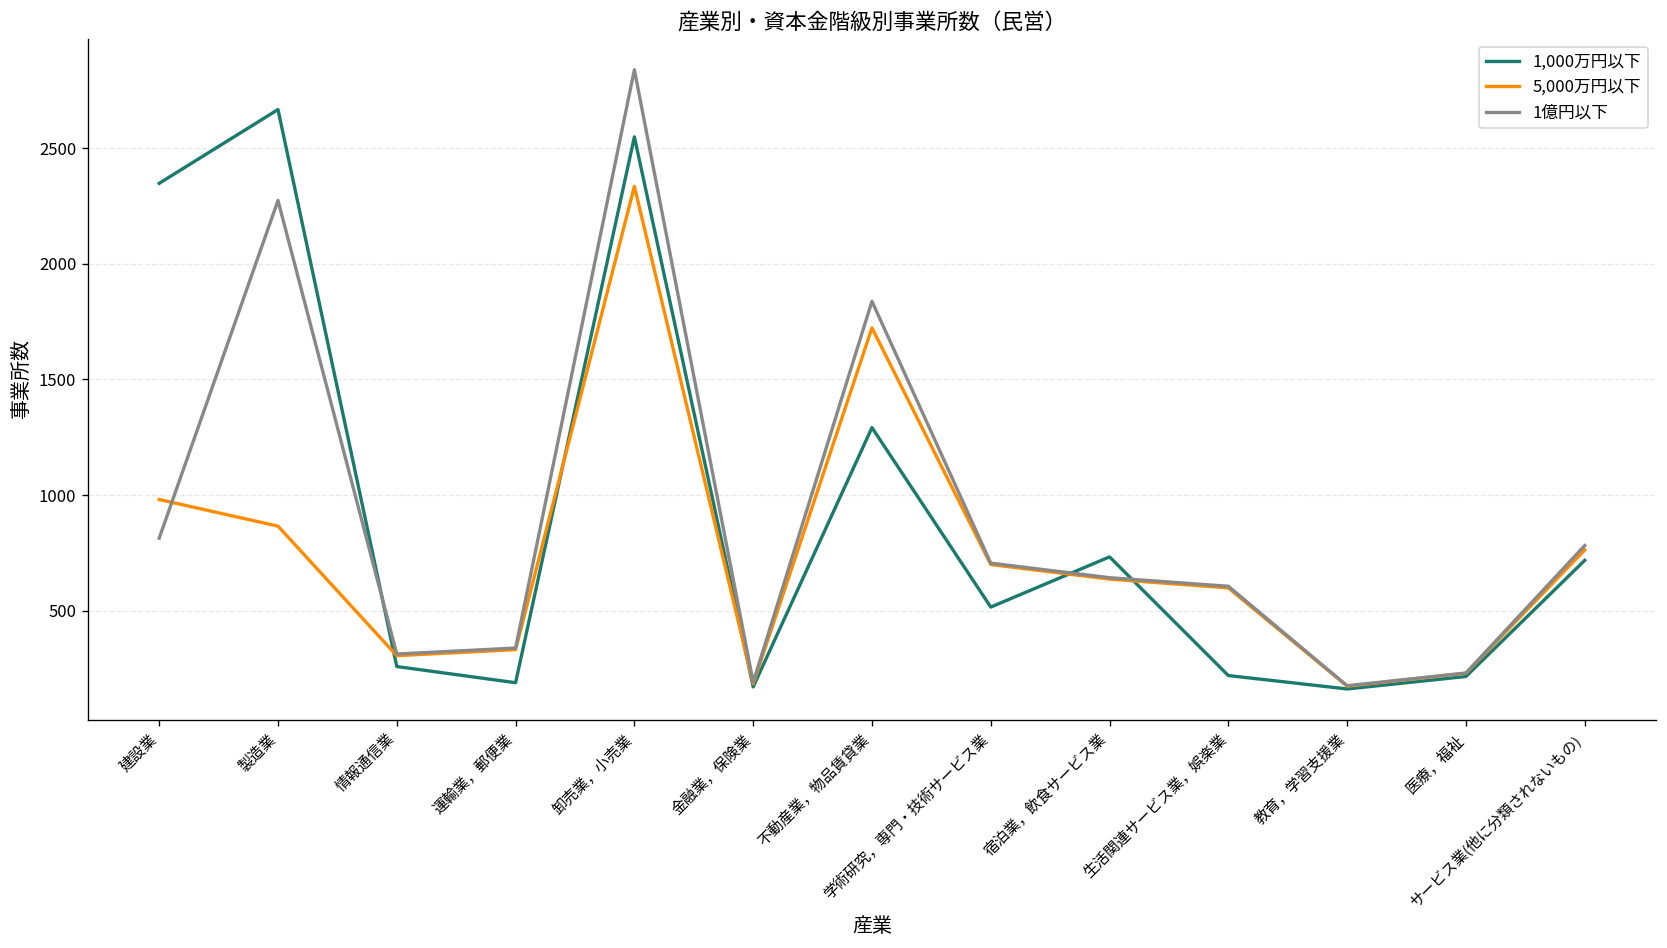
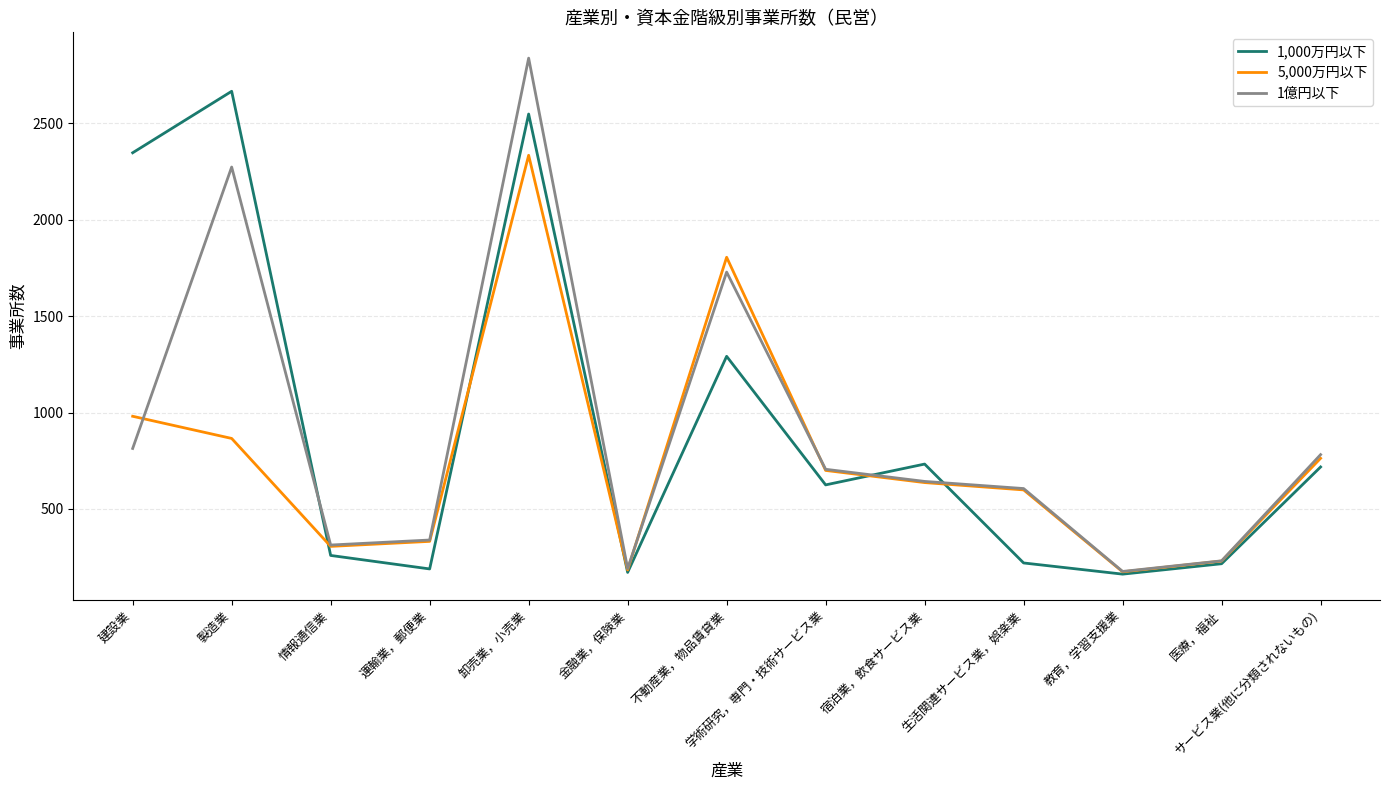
5,000万円以下, 不動産業，物品賃貸業: 1720 -> 1810
1億円以下, 不動産業，物品賃貸業: 1840 -> 1730
1,000万円以下, 学術研究，専門・技術サービス業: 520 -> 630
